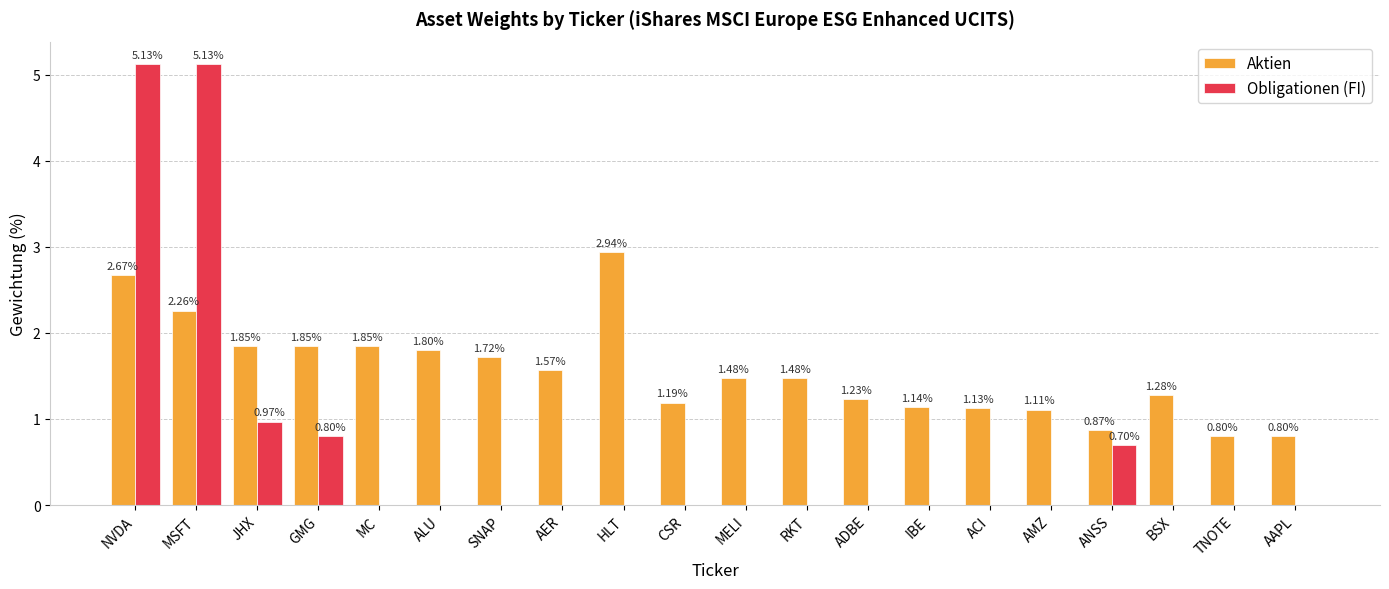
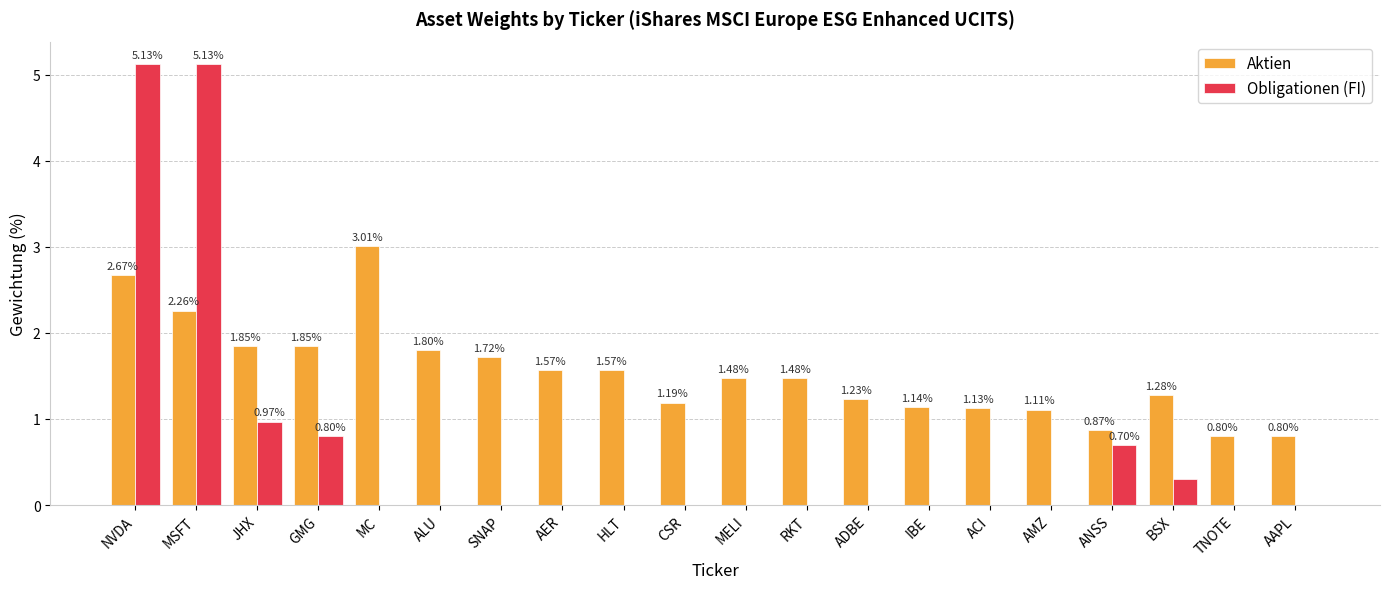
Aktien, MC: 1.85% -> 3.01%
Aktien, HLT: 2.94% -> 1.57%
Obligationen (FI), BSX: 0.0 -> 0.3
